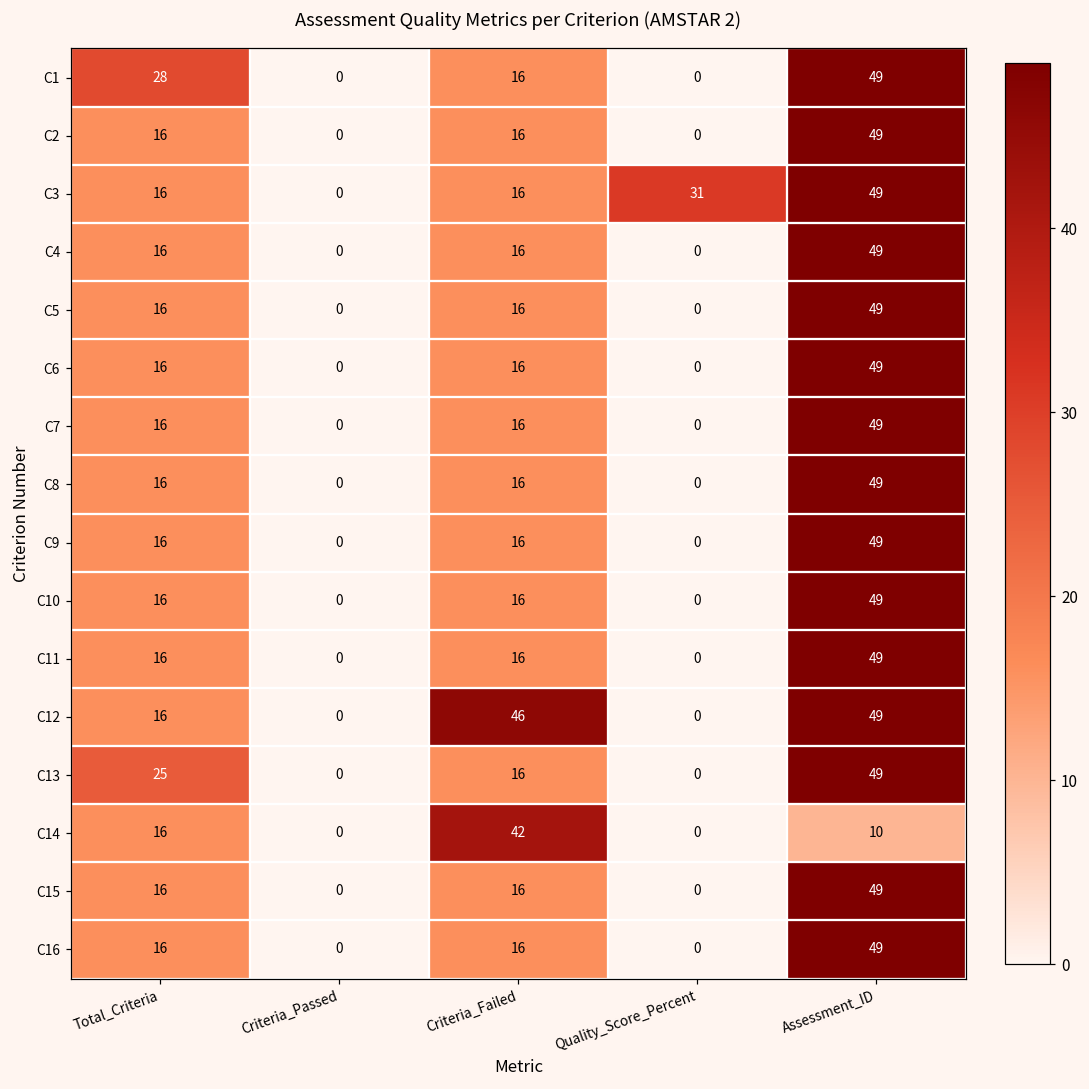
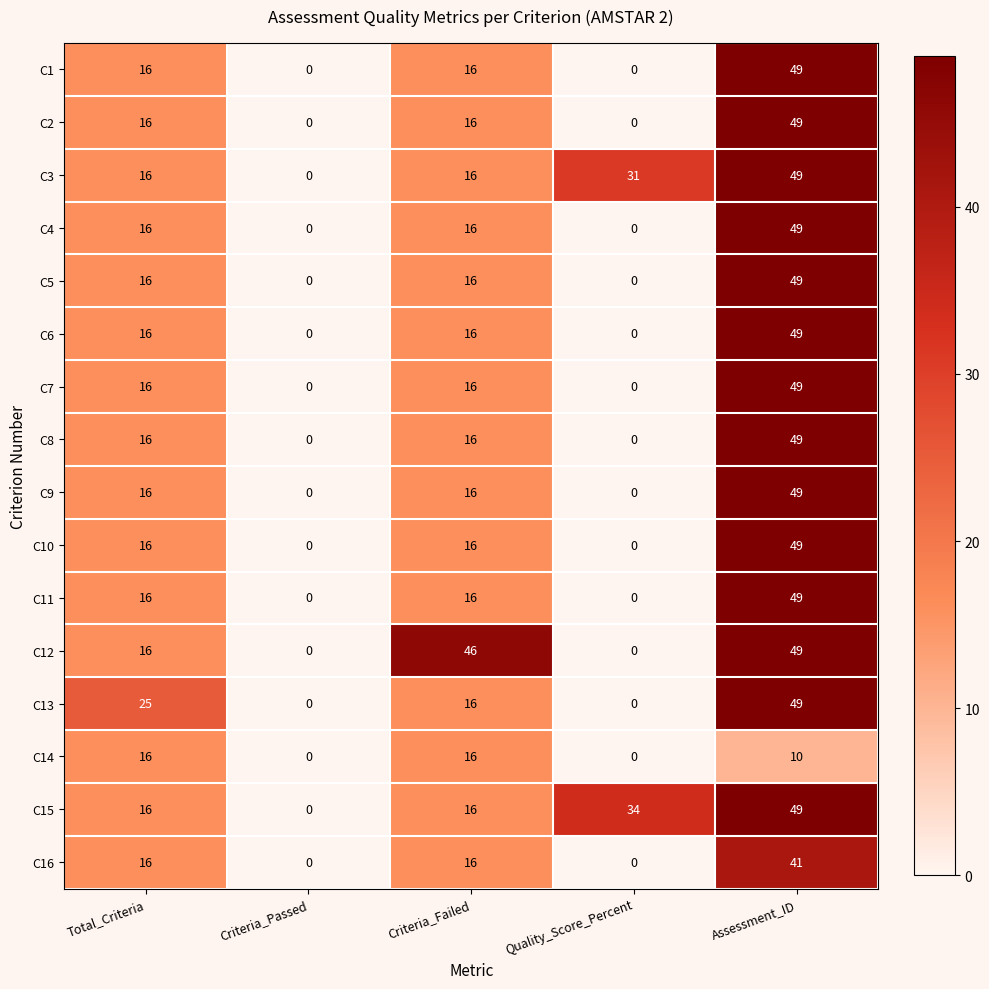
C1, Total_Criteria: 28 -> 16
C14, Criteria_Failed: 42 -> 16
C15, Quality_Score_Percent: 0 -> 34
C16, Assessment_ID: 49 -> 41
